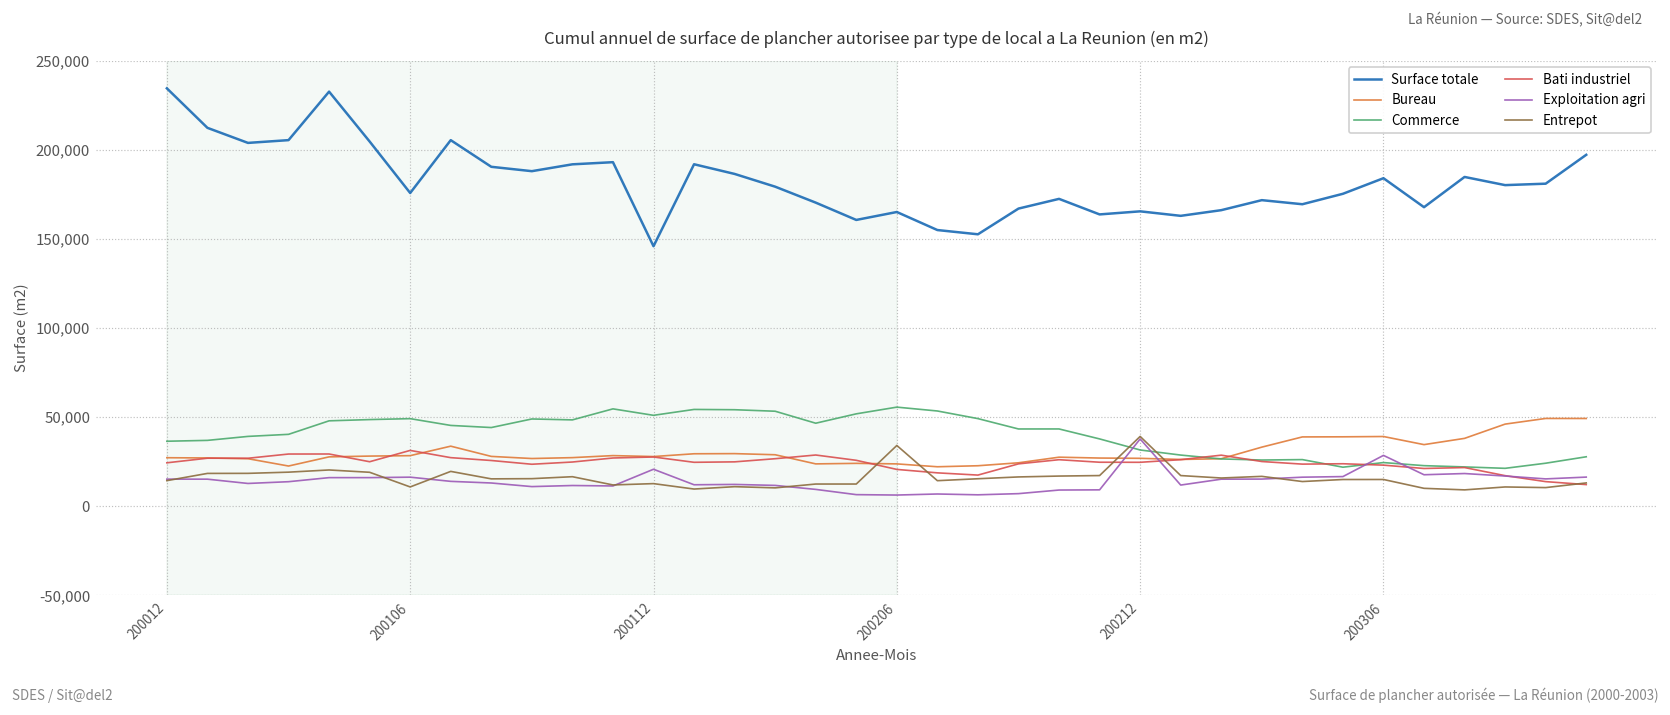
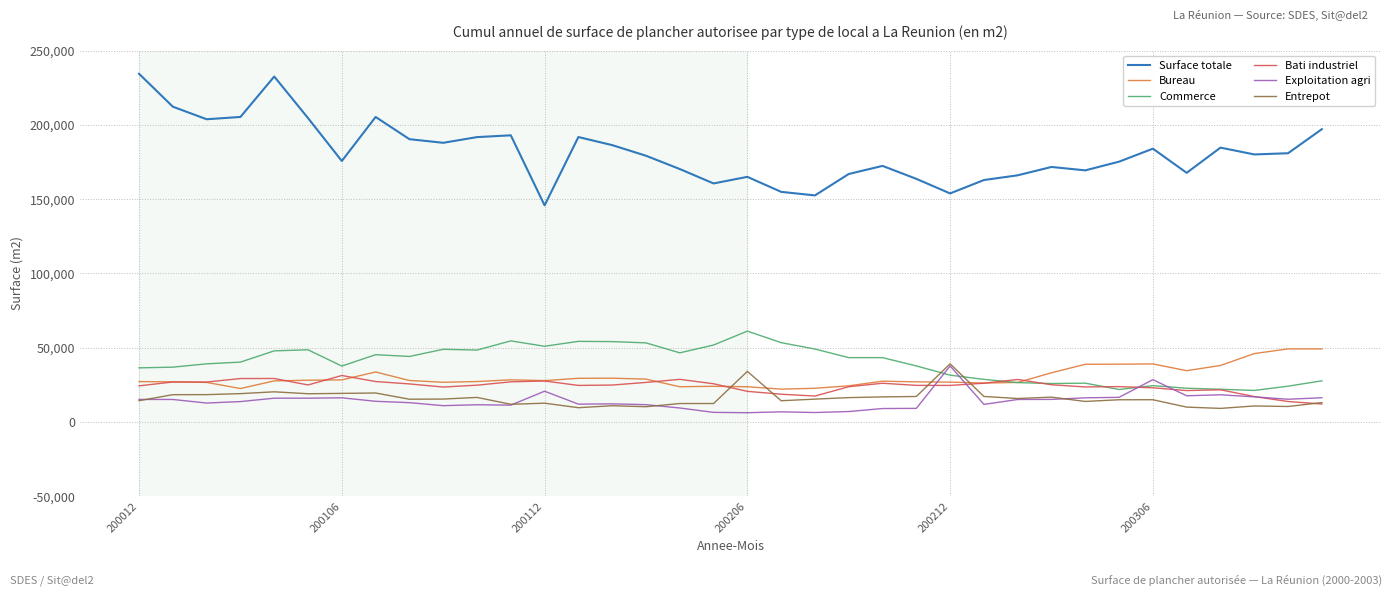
Commerce, 200106: 49,000 -> 38,000
Entrepot, 200106: 11,000 -> 19,000
Commerce, 200206: 56,000 -> 61,000
Surface totale, 200212: 165,000 -> 154,000
